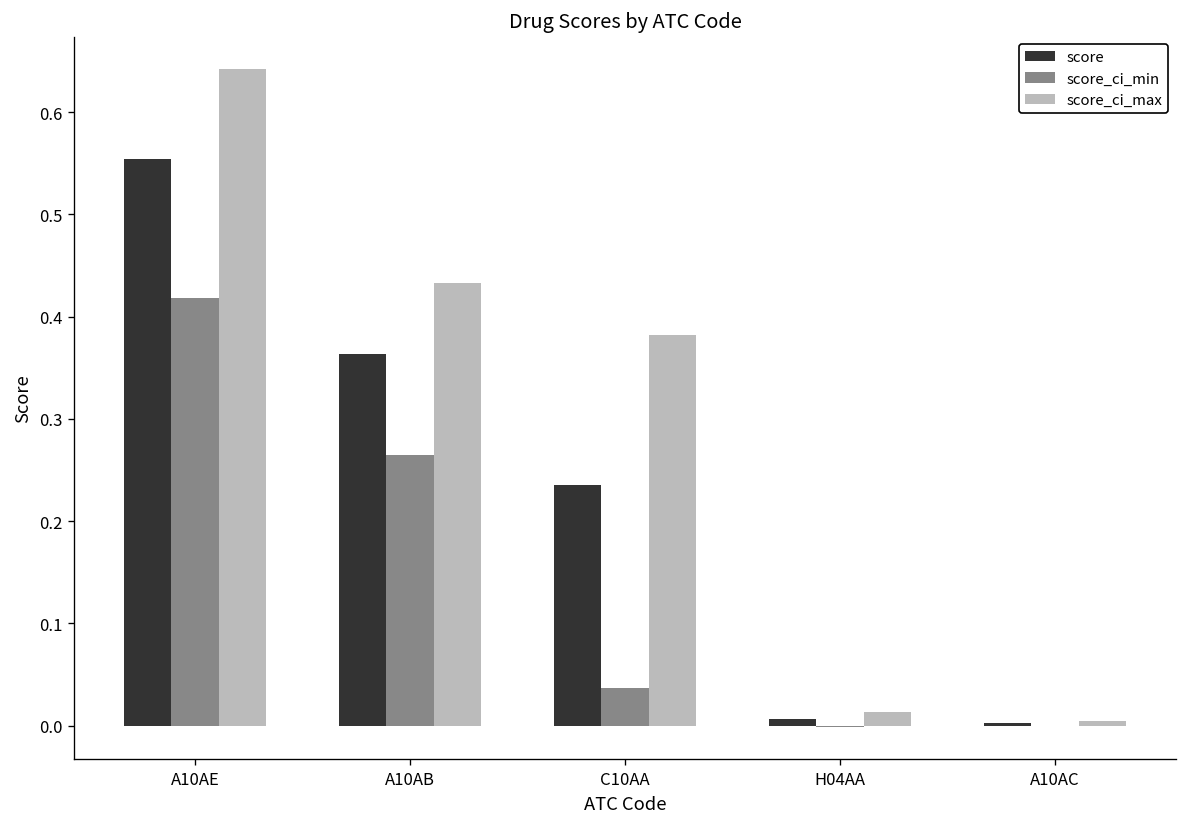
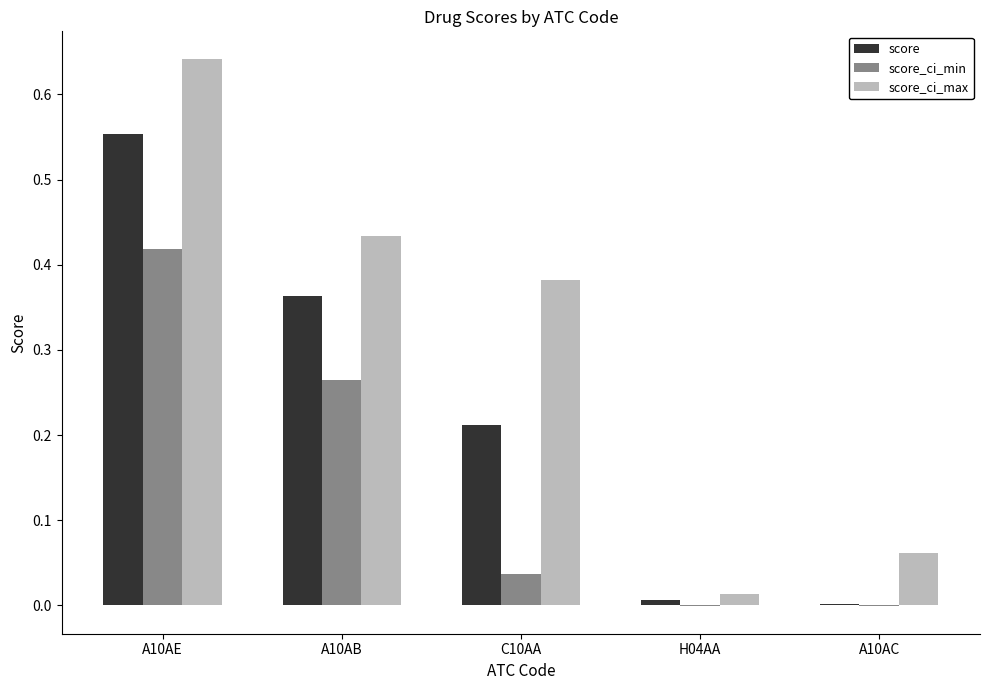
score, C10AA: 0.24 -> 0.21
score_ci_max, A10AC: 0.00 -> 0.06
